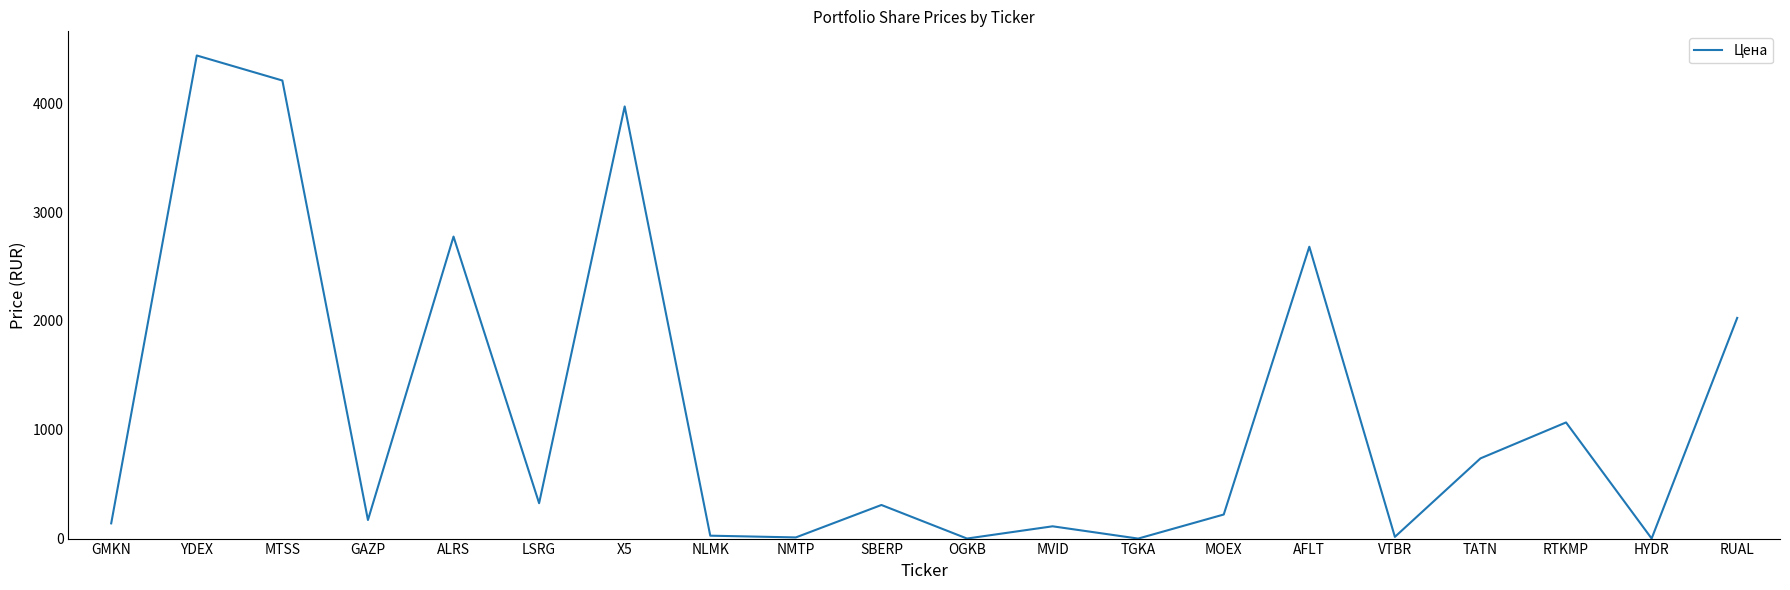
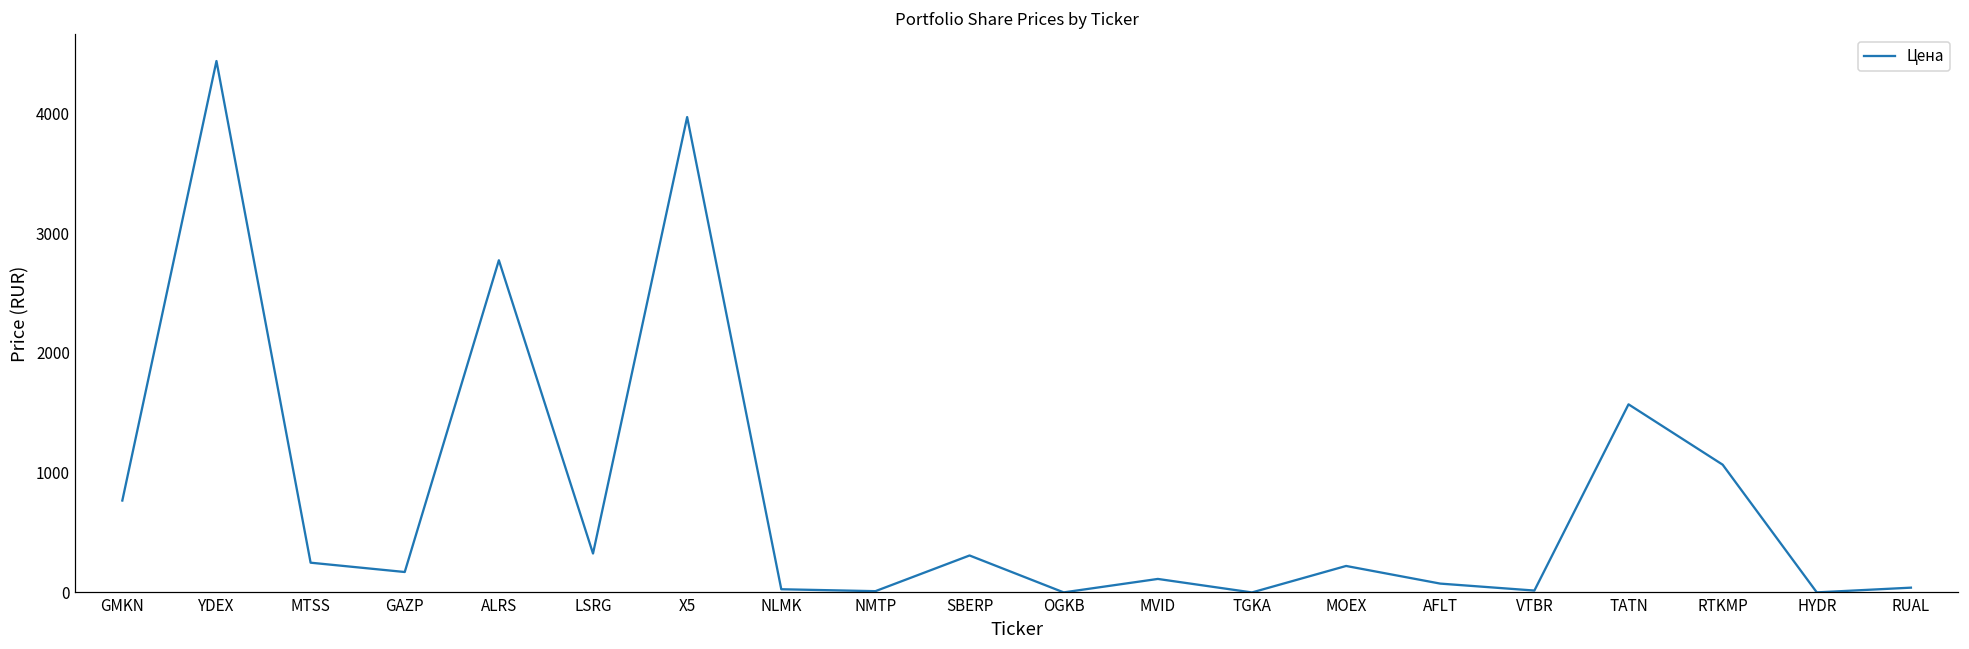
GMKN: 140 -> 770
MTSS: 4210 -> 250
AFLT: 2680 -> 70
TATN: 740 -> 1570
RUAL: 2030 -> 40
